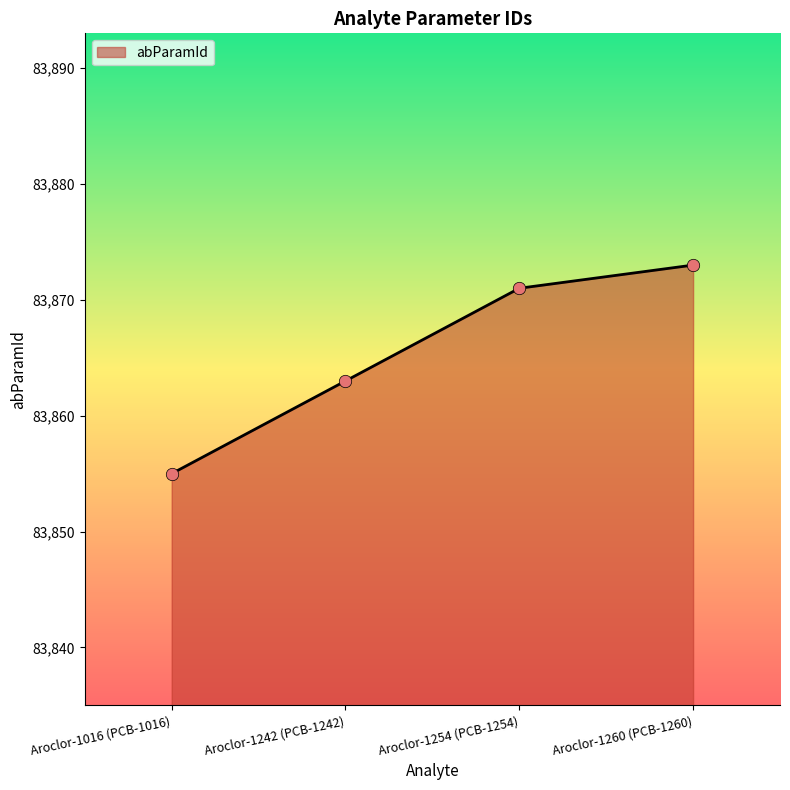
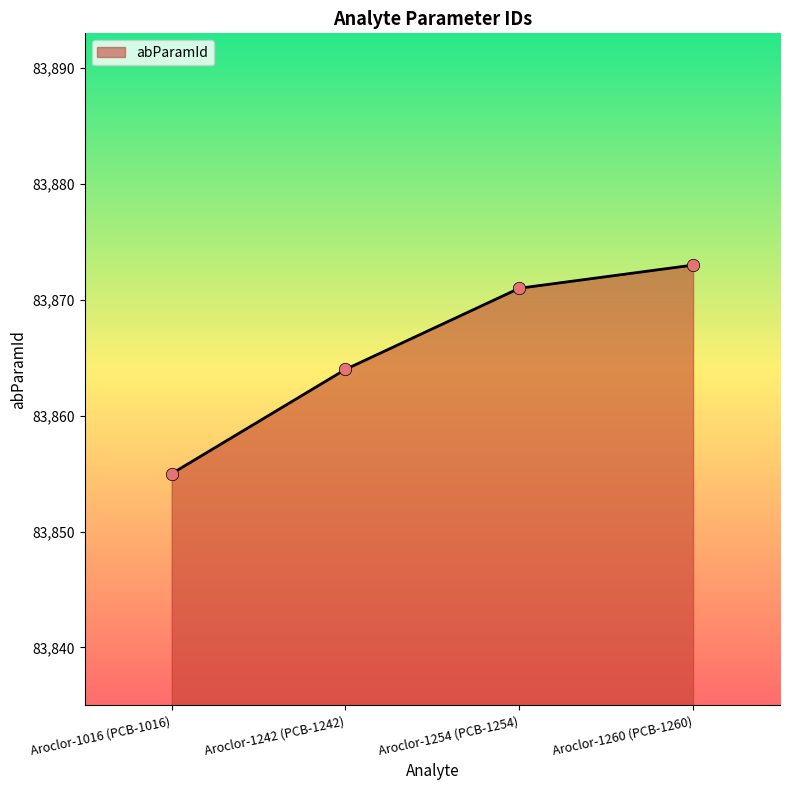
Aroclor-1242 (PCB-1242): 83,863 -> 83,864
